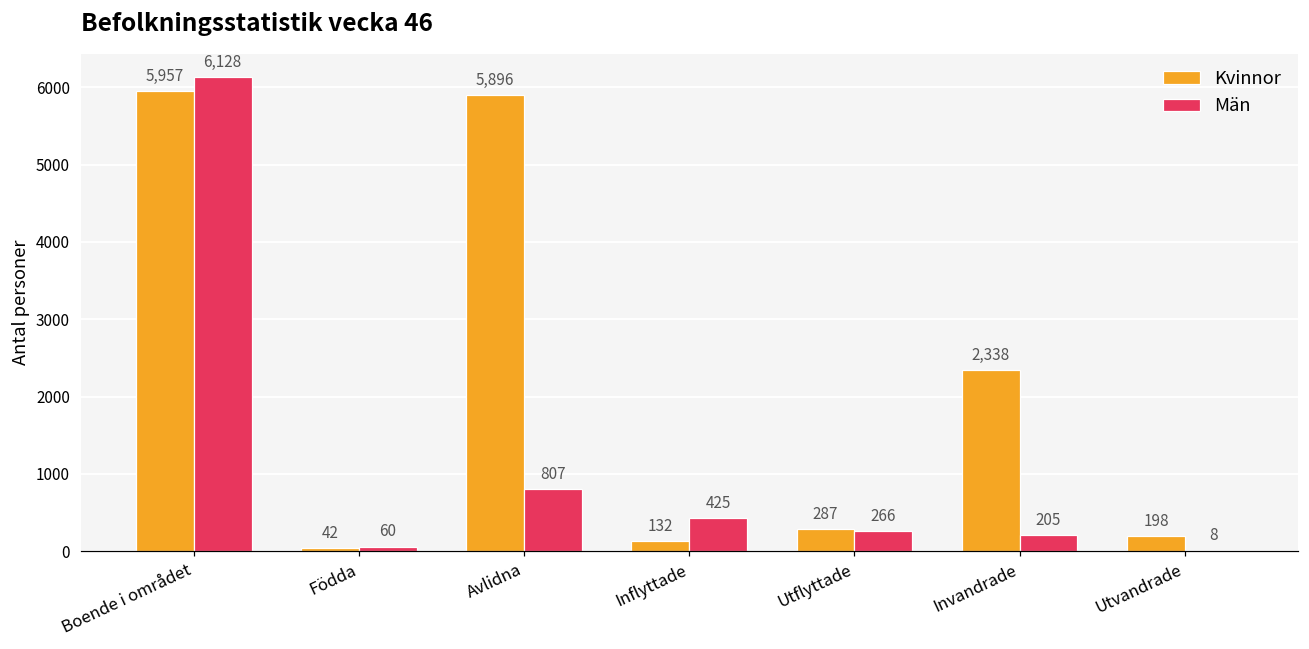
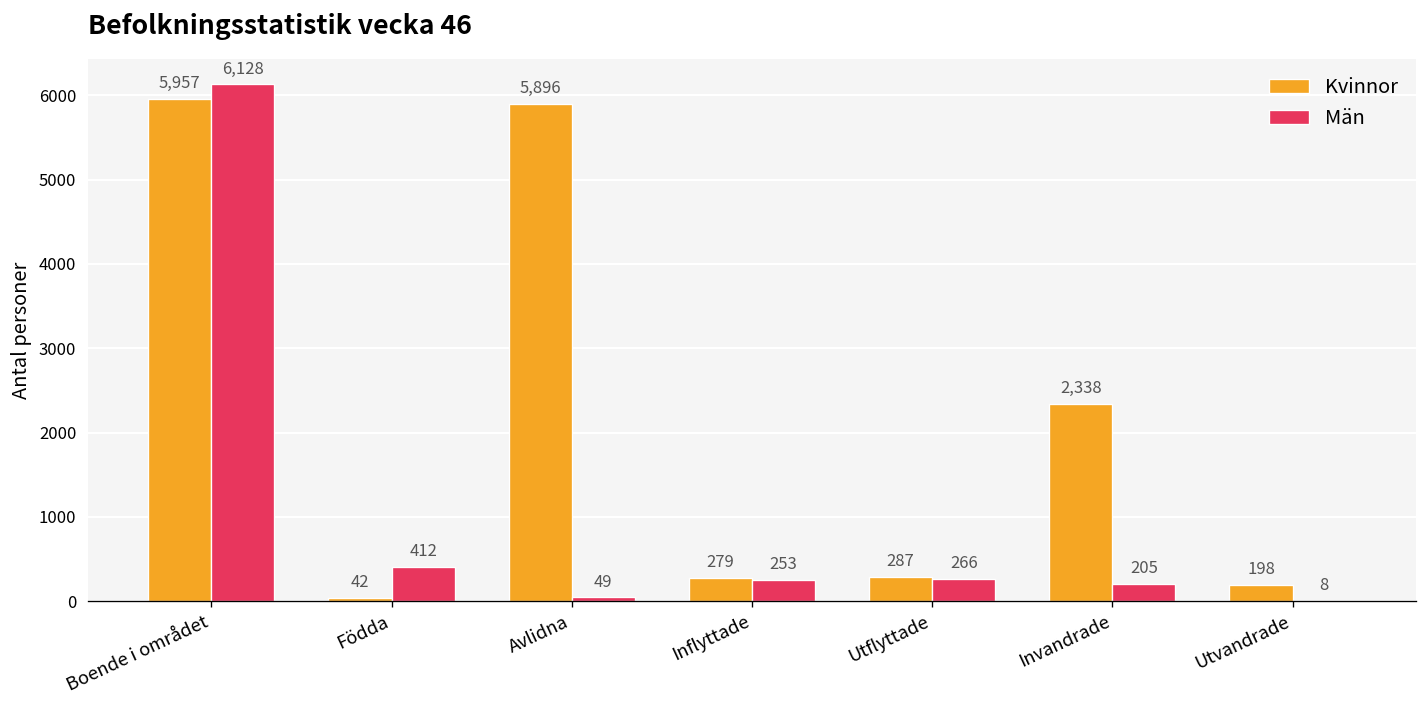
Män, Födda: 60 -> 412
Män, Avlidna: 807 -> 49
Kvinnor, Inflyttade: 132 -> 279
Män, Inflyttade: 425 -> 253
